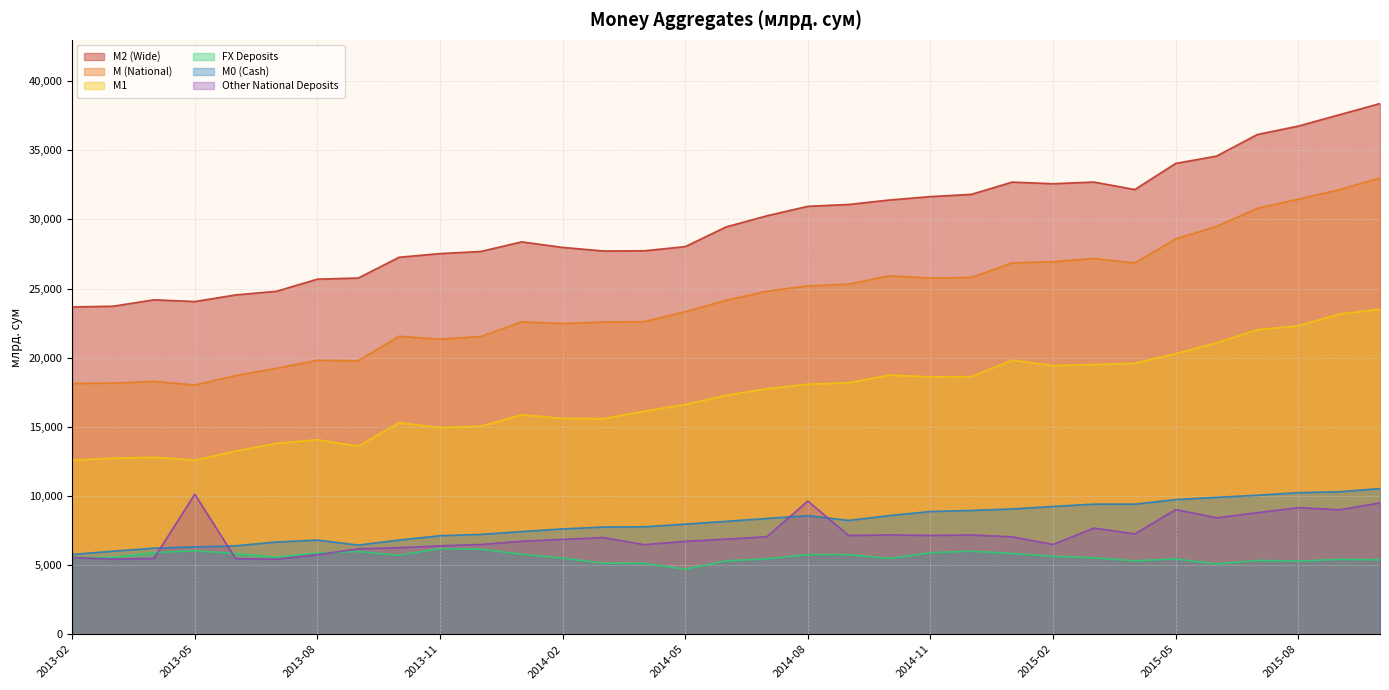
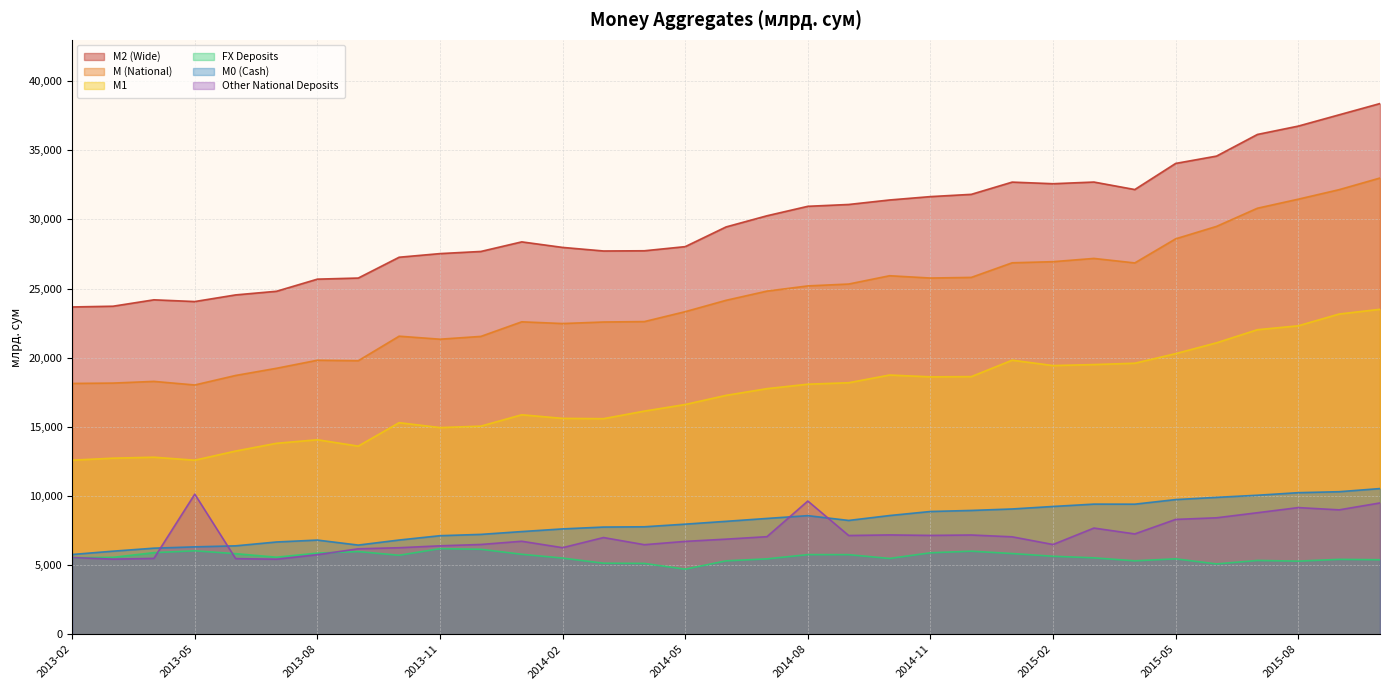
Other National Deposits, 2014-02: 6,900 -> 6,300
Other National Deposits, 2015-05: 9,000 -> 8,300
